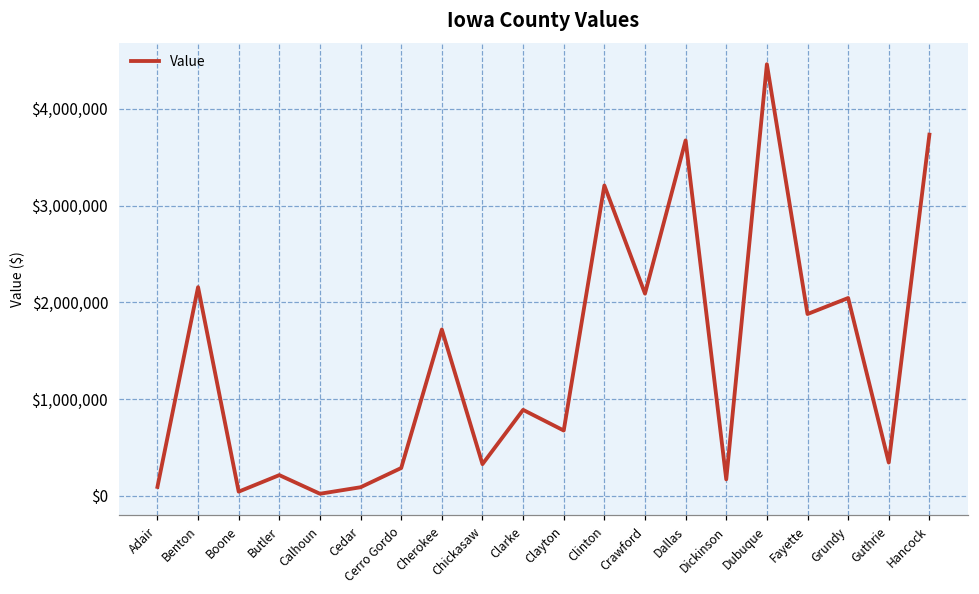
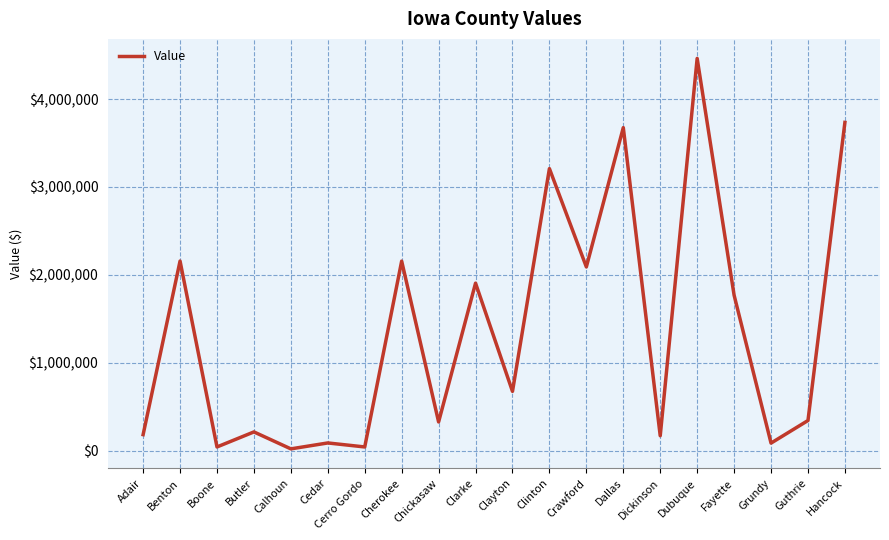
Adair: $100,000 -> $200,000
Cerro Gordo: $300,000 -> $0
Cherokee: $1,700,000 -> $2,200,000
Clarke: $900,000 -> $1,900,000
Fayette: $1,900,000 -> $1,800,000
Grundy: $2,000,000 -> $100,000
